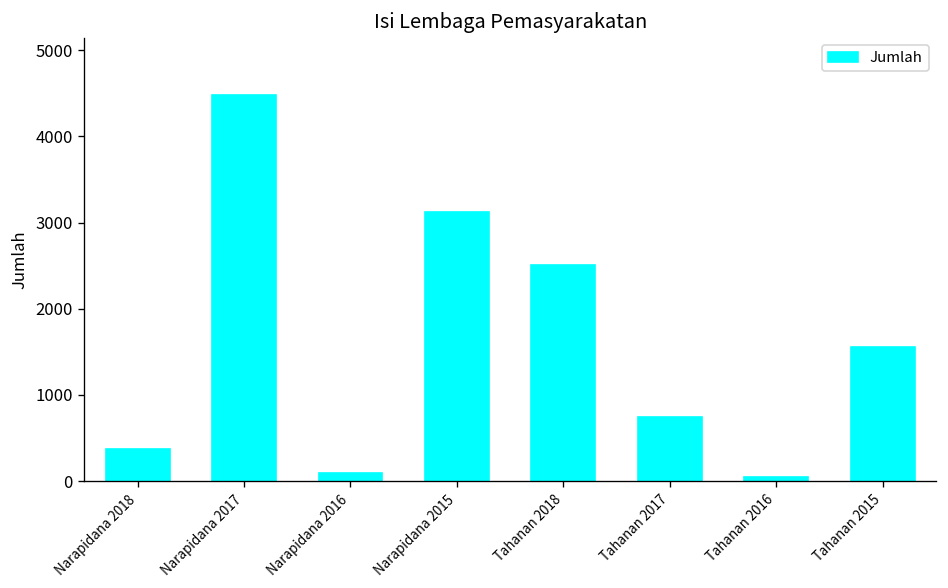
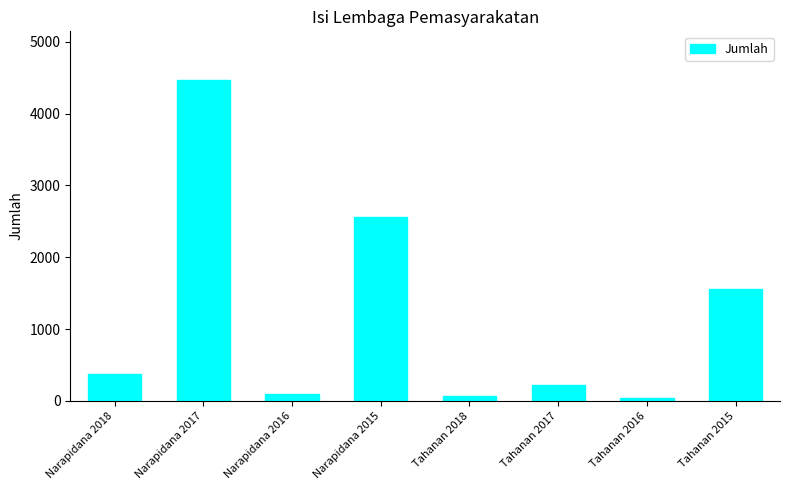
Narapidana 2015: 3100 -> 2600
Tahanan 2018: 2500 -> 100
Tahanan 2017: 700 -> 200
